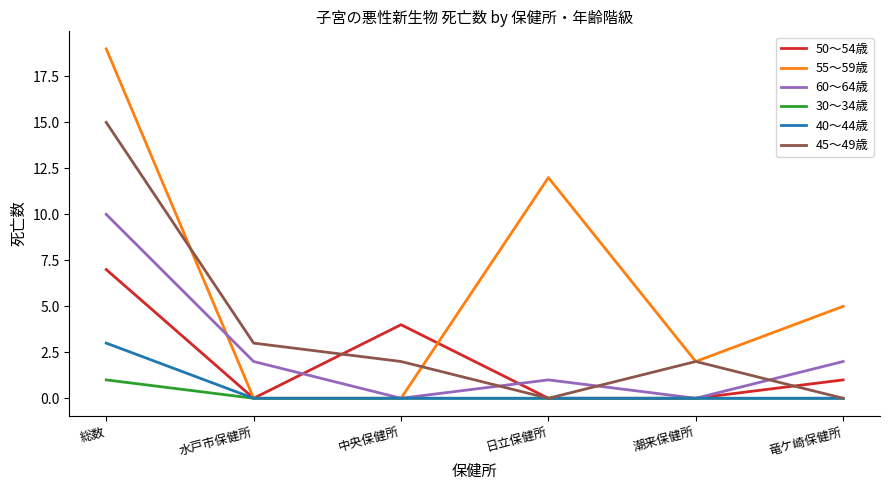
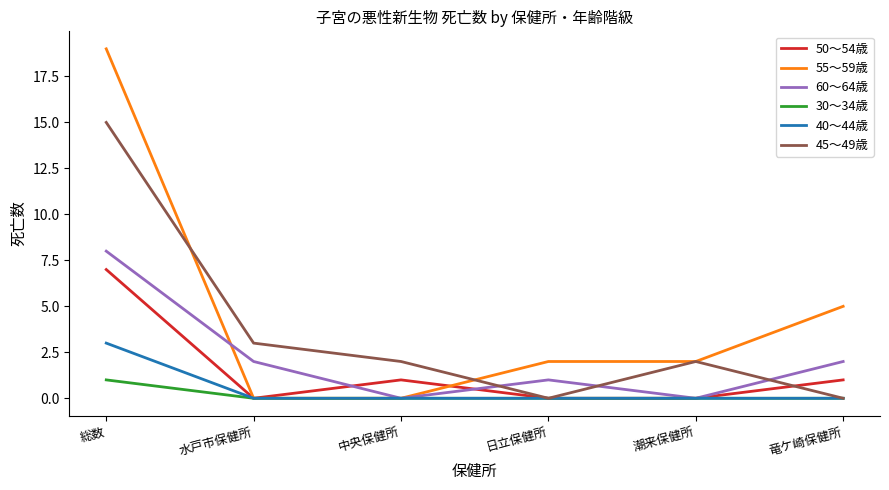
60～64歳, 総数: 10 -> 8
50～54歳, 中央保健所: 4 -> 1
55～59歳, 日立保健所: 12 -> 2
